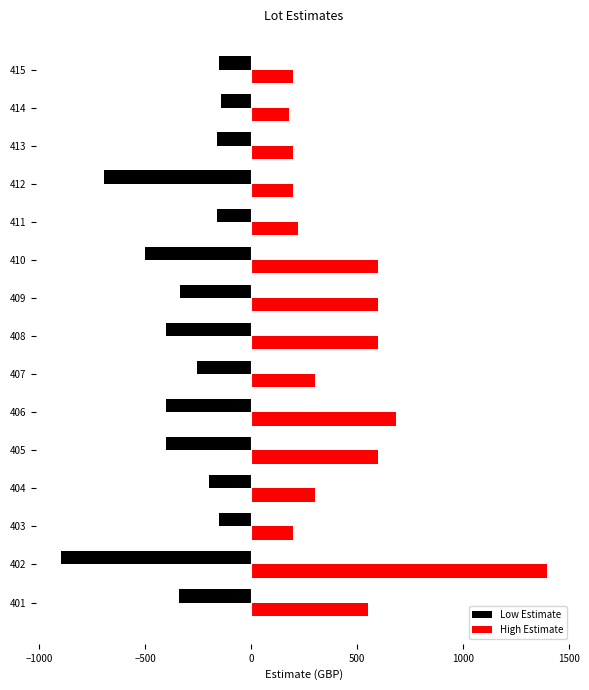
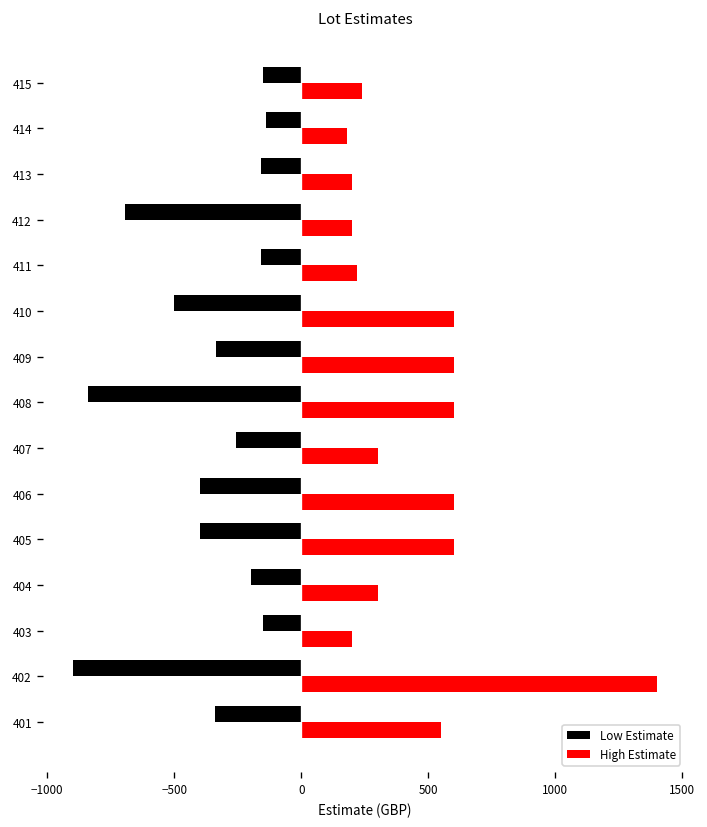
High Estimate, 415: 200 -> 240
Low Estimate, 408: -400 -> -840
High Estimate, 406: 690 -> 600
